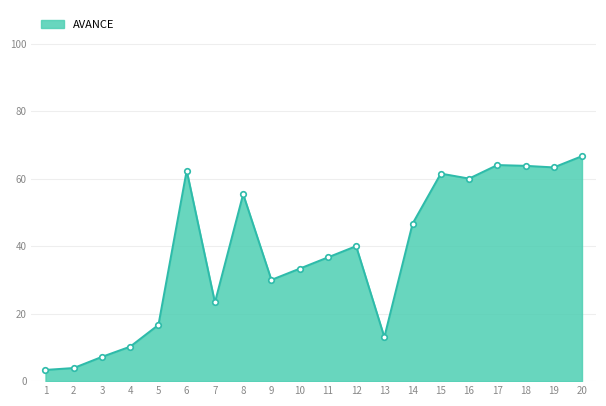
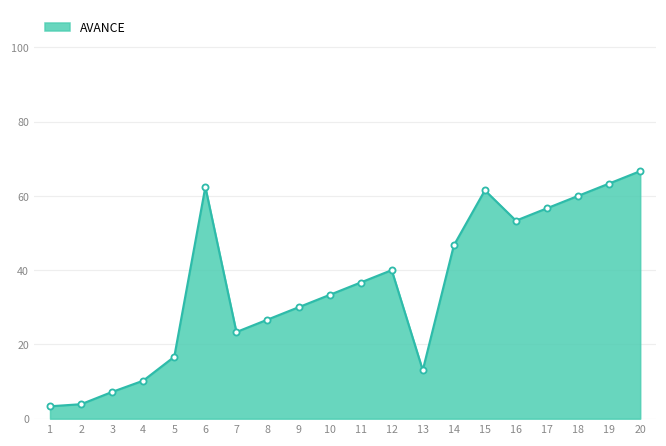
8: 55 -> 27
16: 60 -> 53
17: 64 -> 57
18: 64 -> 60
